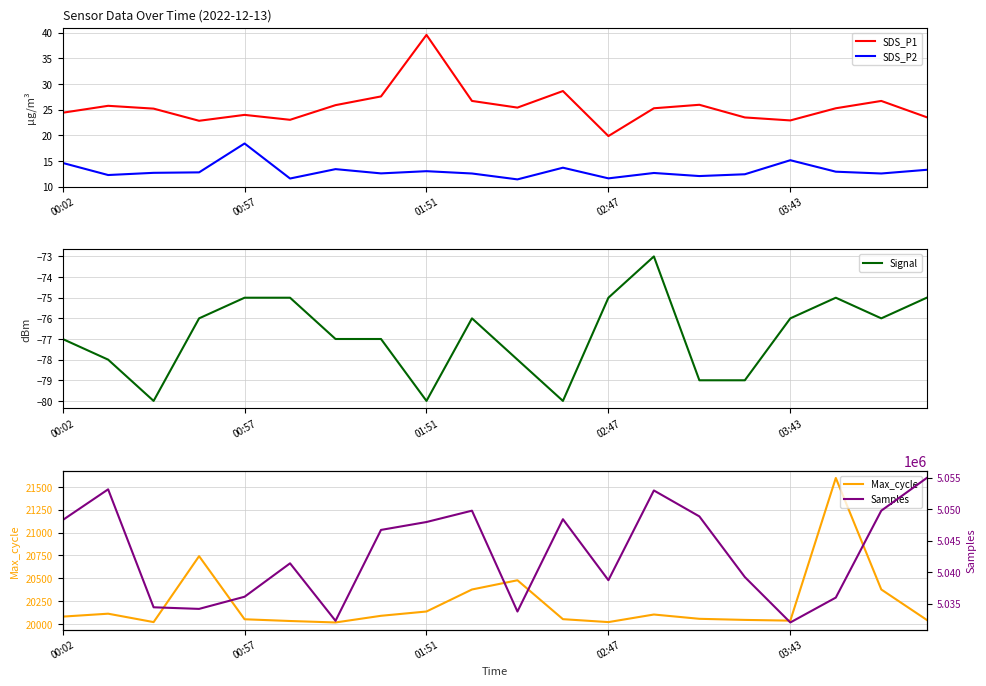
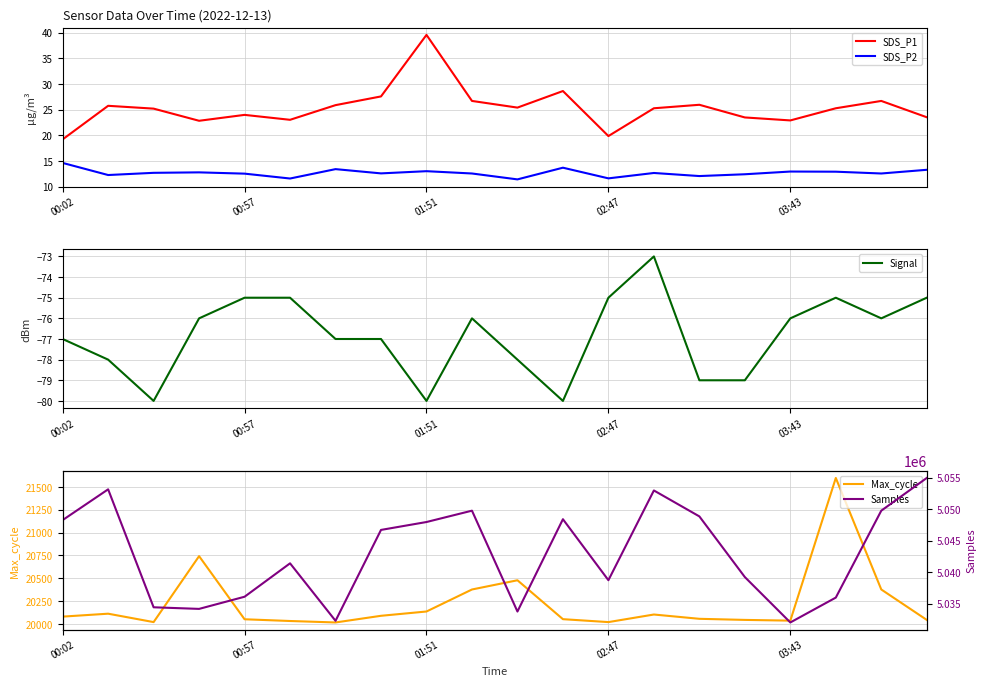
Sensor Data Over Time (2022-12-13), SDS_P1, 00:02: 24 -> 19
Sensor Data Over Time (2022-12-13), SDS_P2, 00:57: 18 -> 13
Sensor Data Over Time (2022-12-13), SDS_P2, 03:43: 15 -> 13
